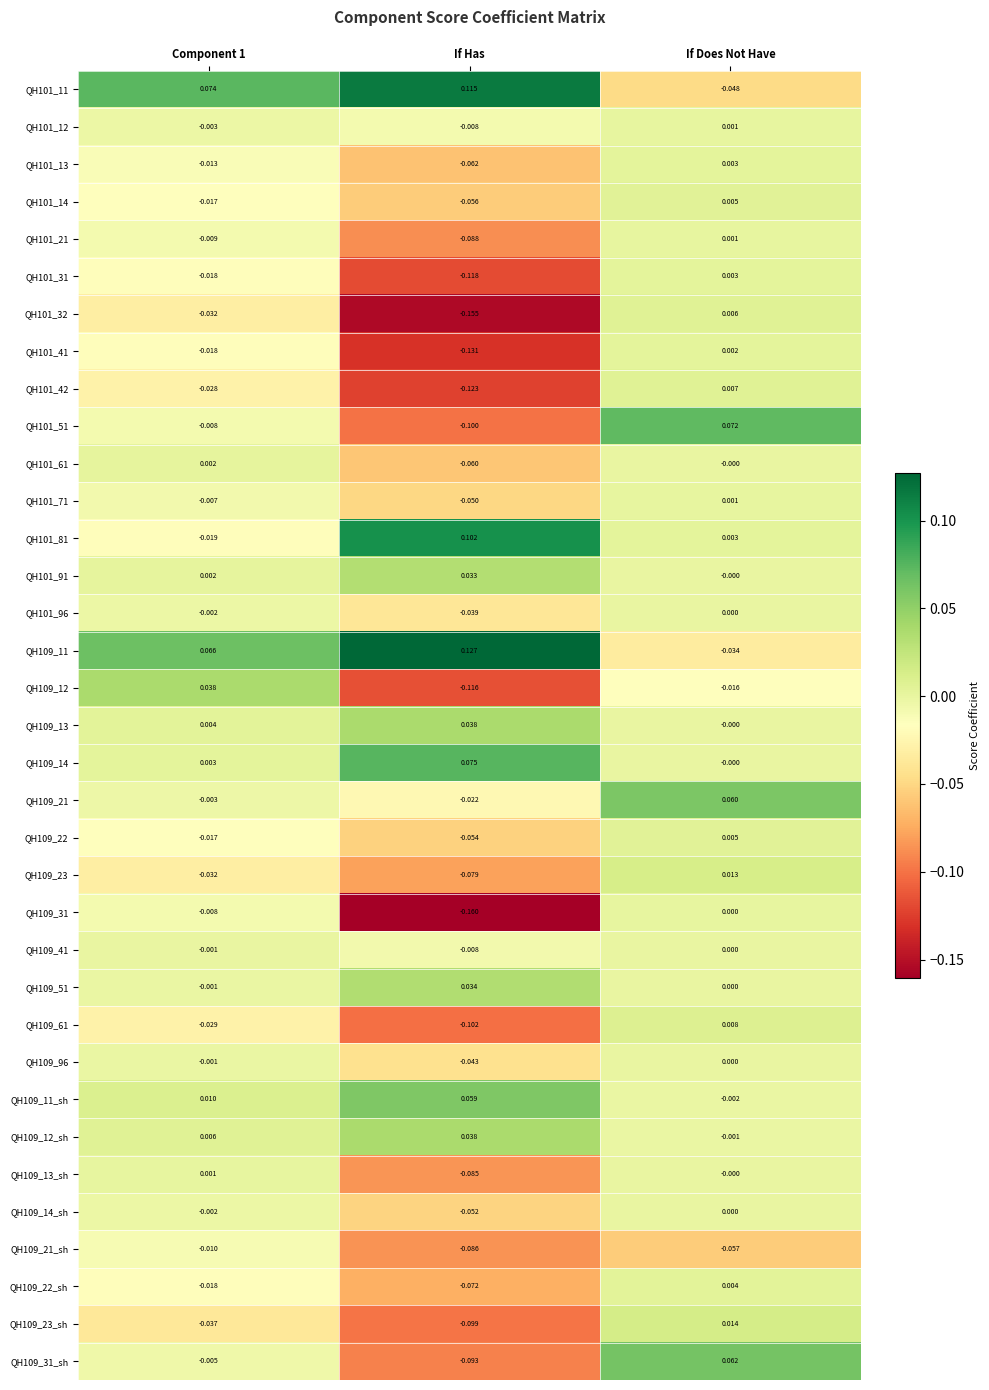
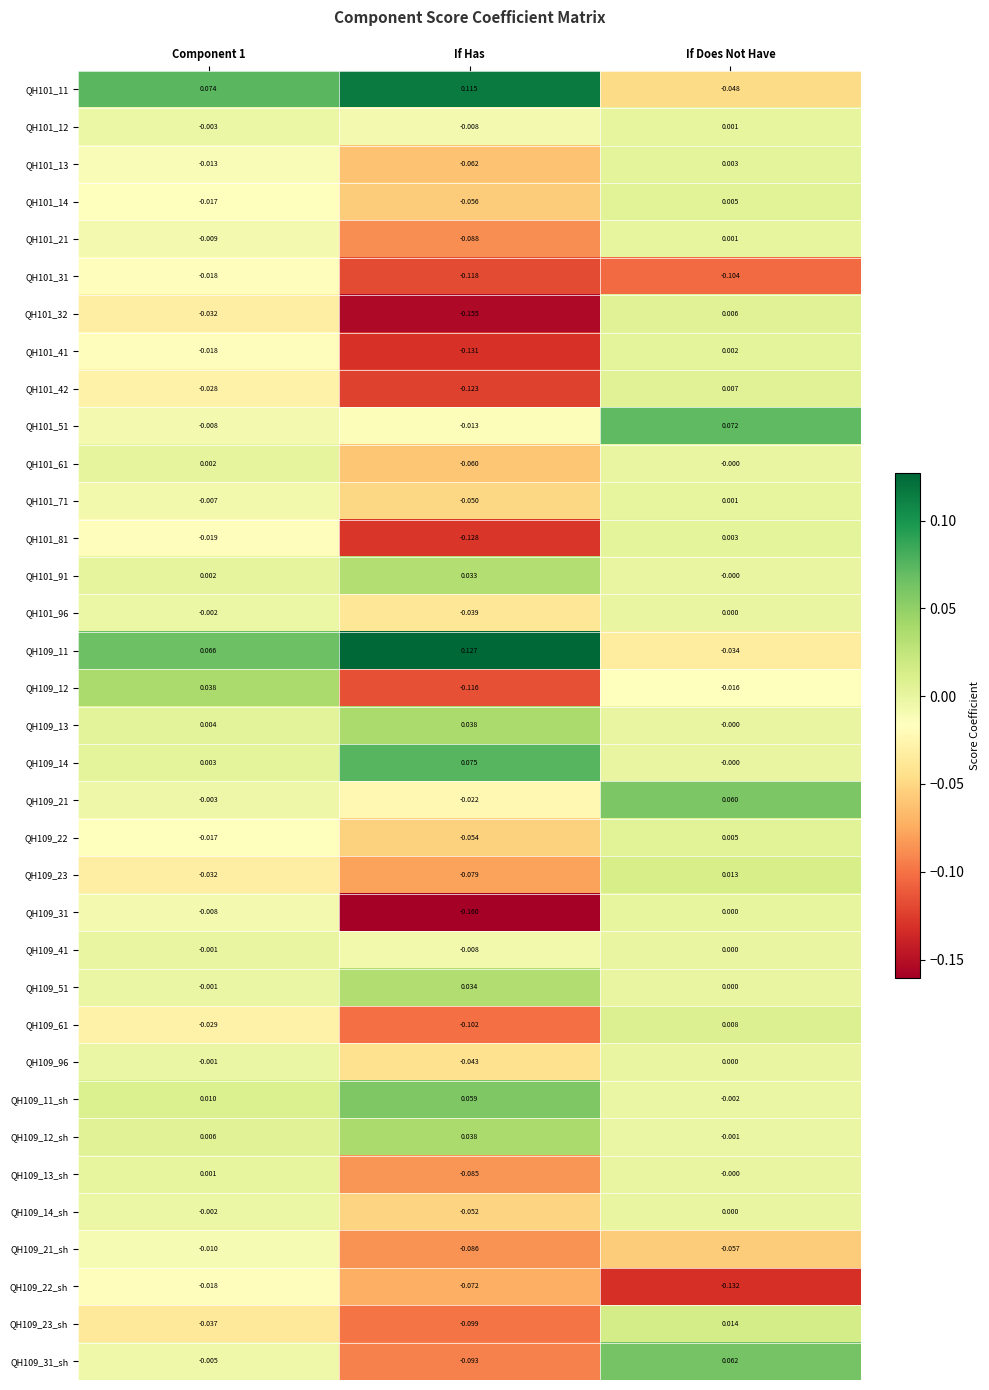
QH101_31, If Does Not Have: 0.003 -> -0.104
QH101_51, If Has: -0.100 -> -0.013
QH101_81, If Has: 0.102 -> -0.128
QH109_22_sh, If Does Not Have: 0.004 -> -0.132
